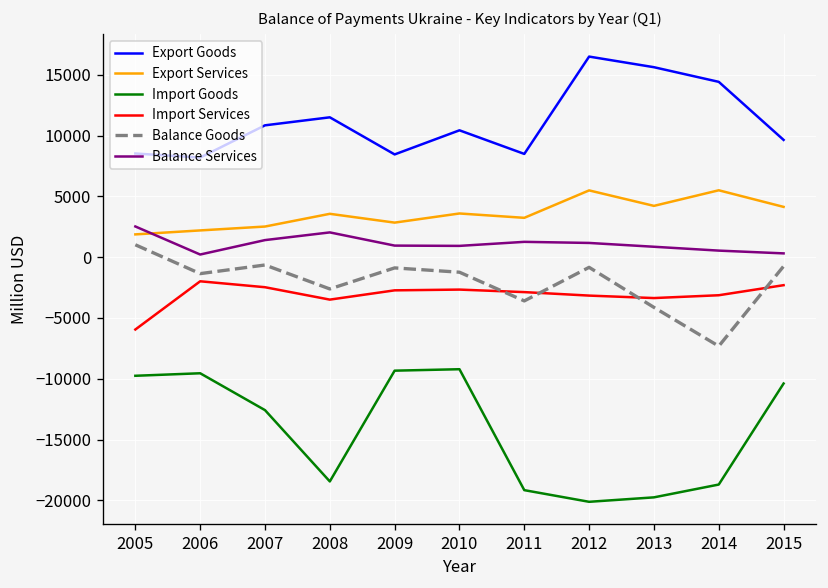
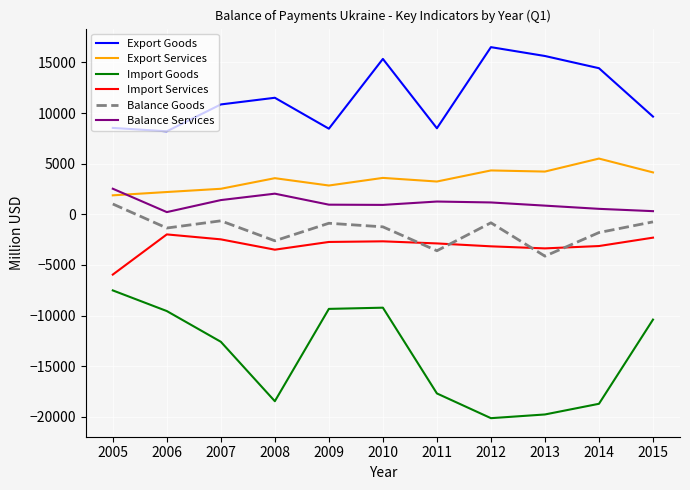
Import Goods, 2005: -9800 -> -7500
Export Goods, 2010: 10400 -> 15300
Import Goods, 2011: -19200 -> -17700
Export Services, 2012: 5500 -> 4300
Balance Goods, 2014: -7300 -> -1800
